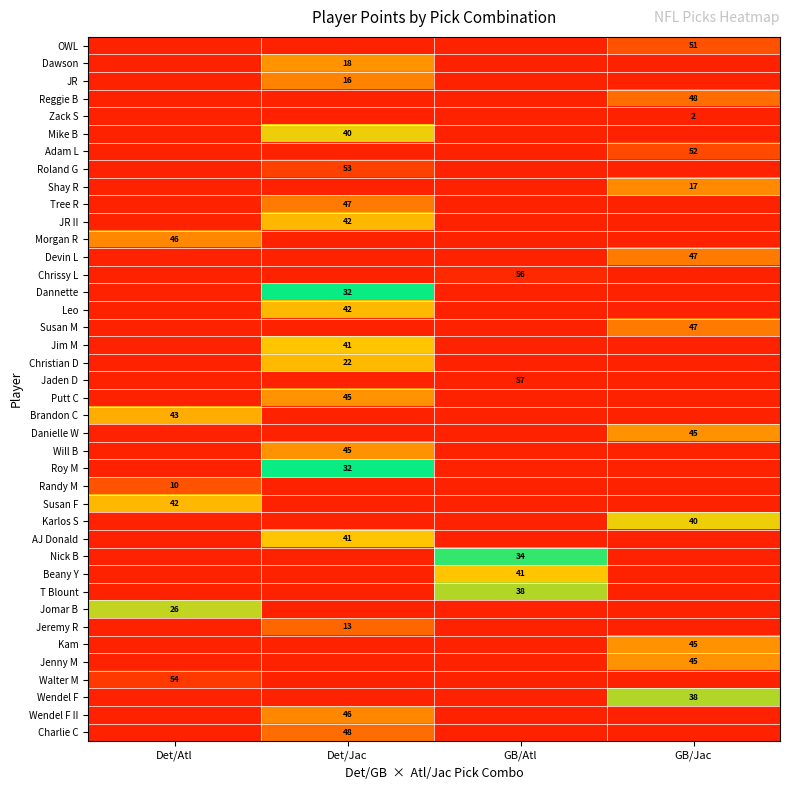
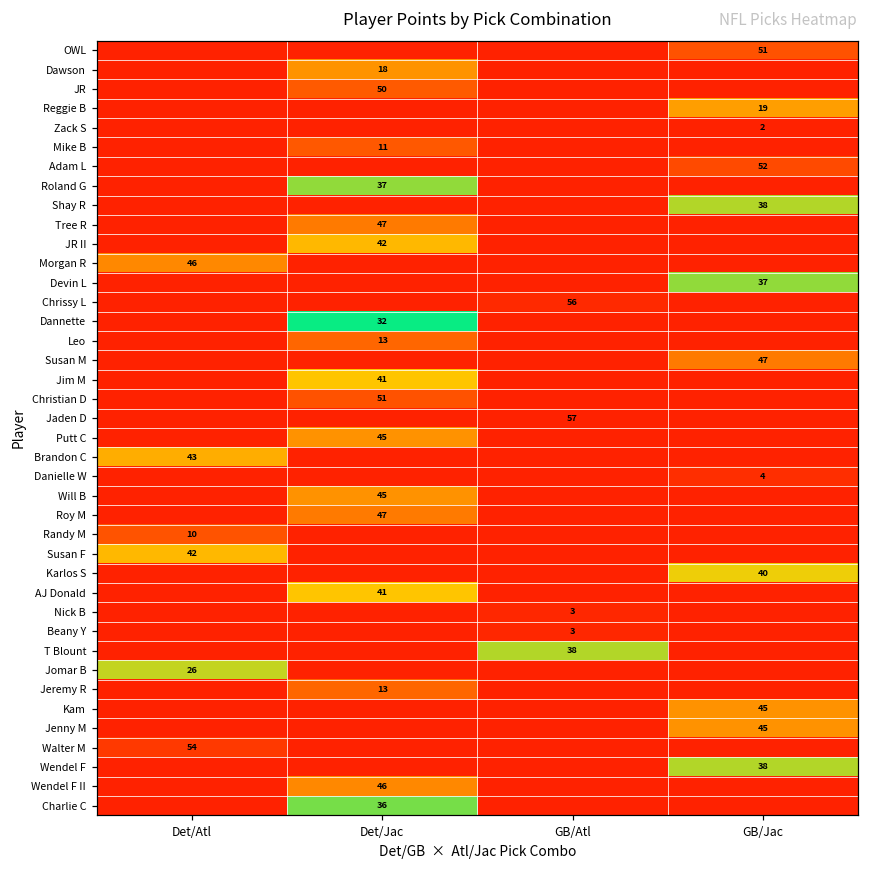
JR, Det/Jac: 16 -> 50
Reggie B, GB/Jac: 48 -> 19
Mike B, Det/Jac: 40 -> 11
Roland G, Det/Jac: 53 -> 37
Shay R, GB/Jac: 17 -> 38
Devin L, GB/Jac: 47 -> 37
Leo, Det/Jac: 42 -> 13
Christian D, Det/Jac: 22 -> 51
Danielle W, GB/Jac: 45 -> 4
Roy M, Det/Jac: 32 -> 47
Nick B, GB/Atl: 34 -> 3
Beany Y, GB/Atl: 41 -> 3
Charlie C, Det/Jac: 48 -> 36
